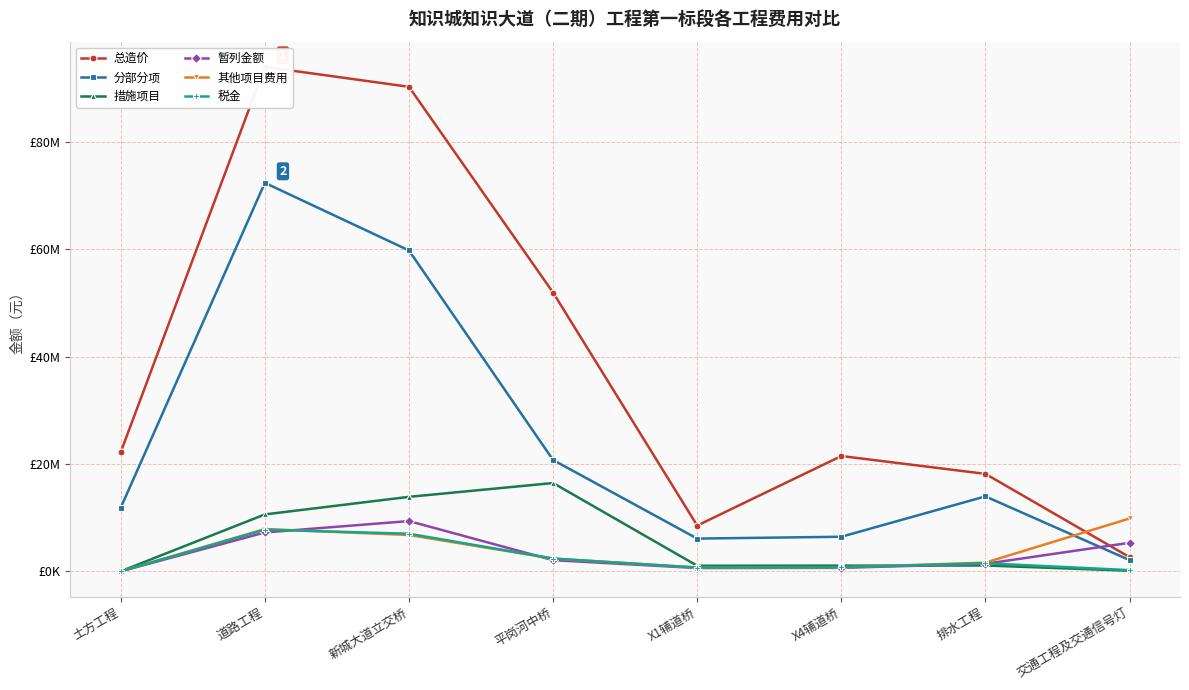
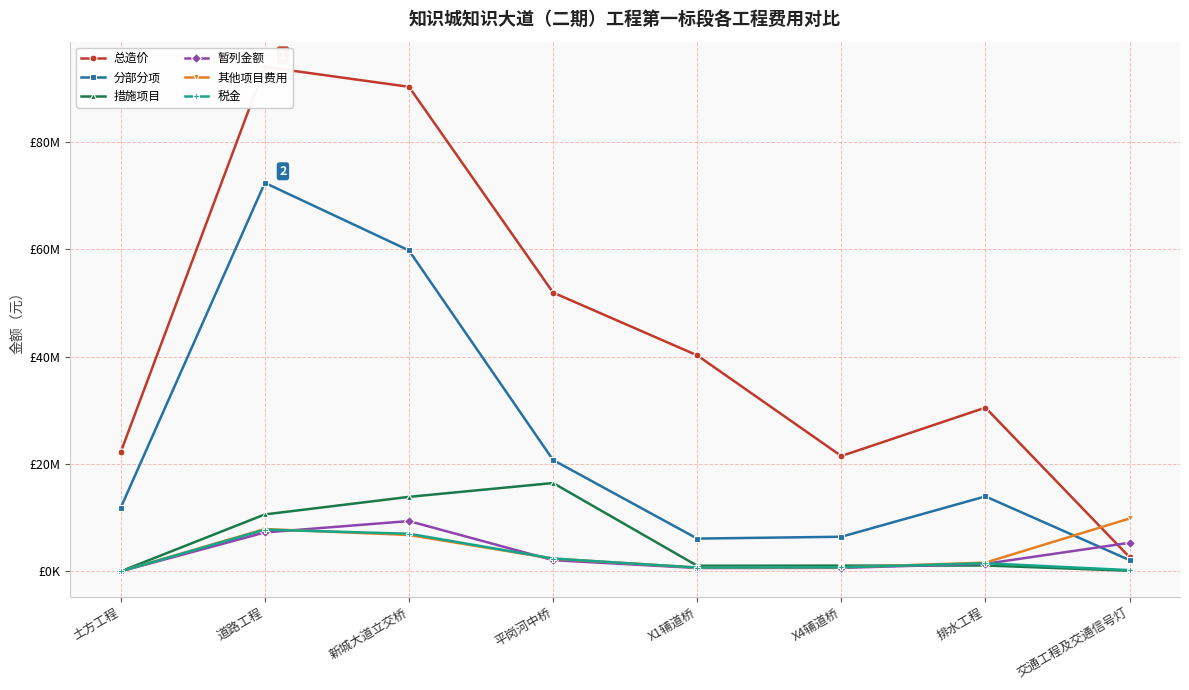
总造价, X1辅道桥: £9000000 -> £40000000
总造价, 排水工程: £18000000 -> £30000000
